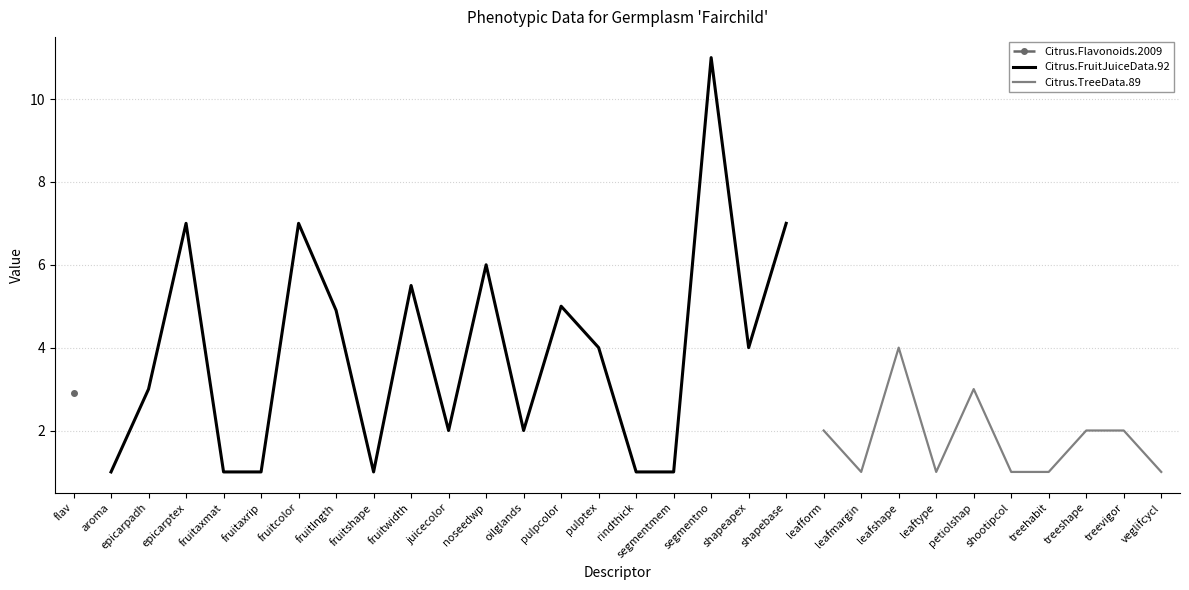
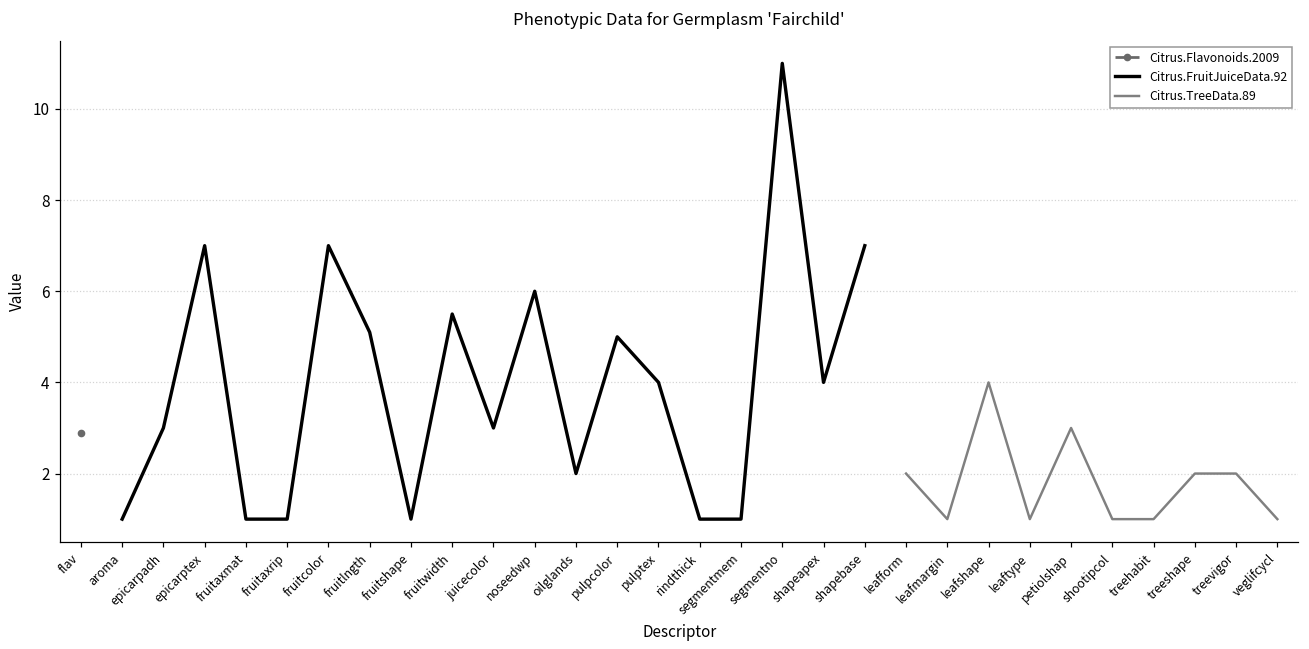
Citrus.FruitJuiceData.92, fruitlngth: 4.9 -> 5.1
Citrus.FruitJuiceData.92, juicecolor: 2 -> 3
